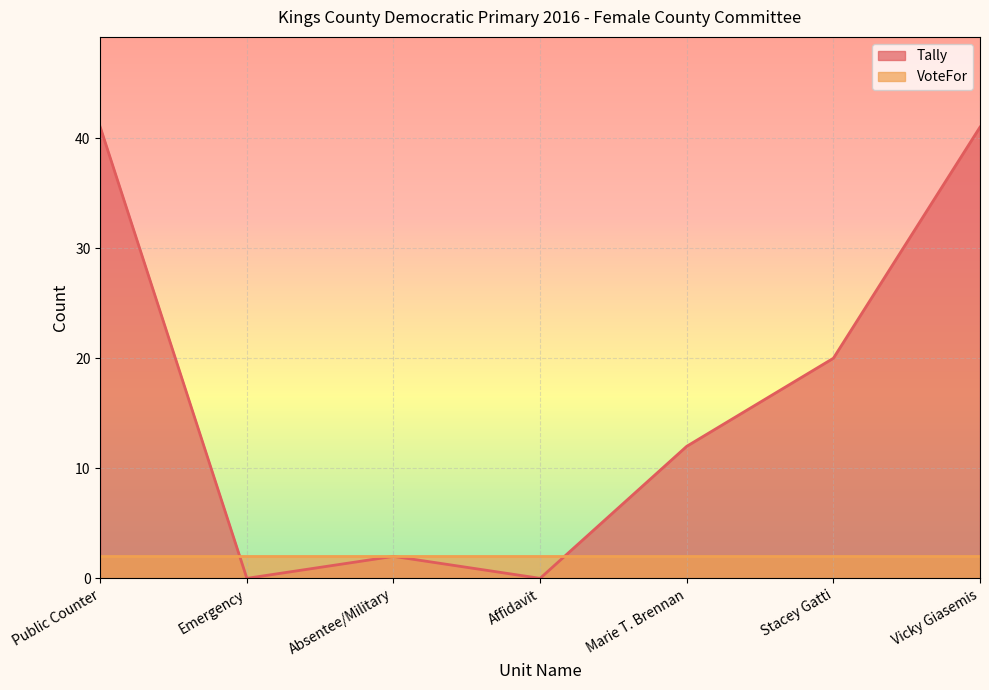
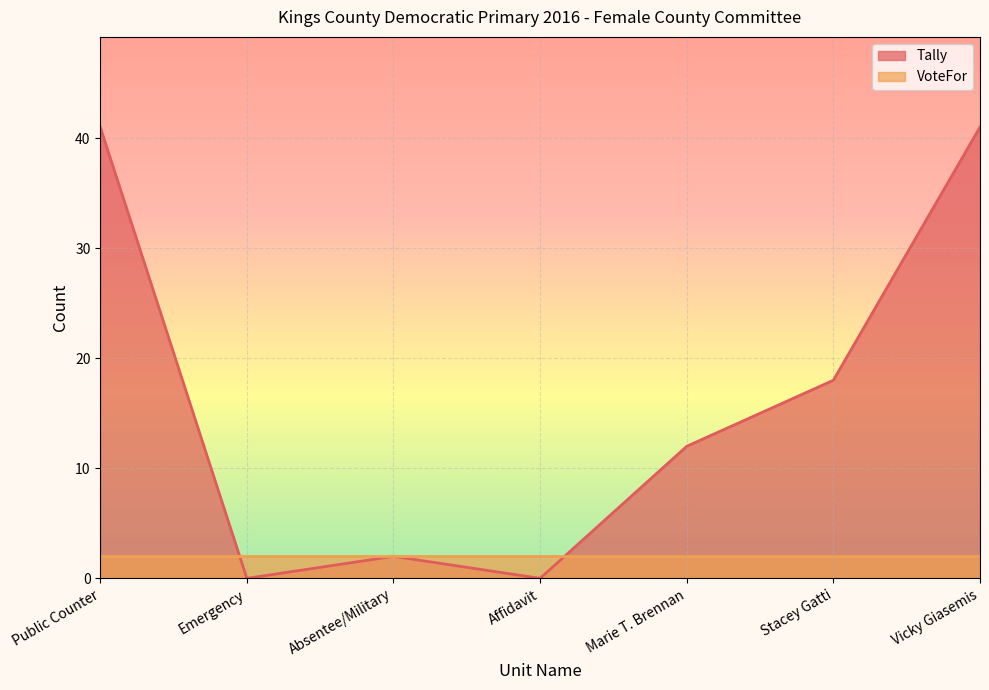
Tally, Stacey Gatti: 20 -> 18
